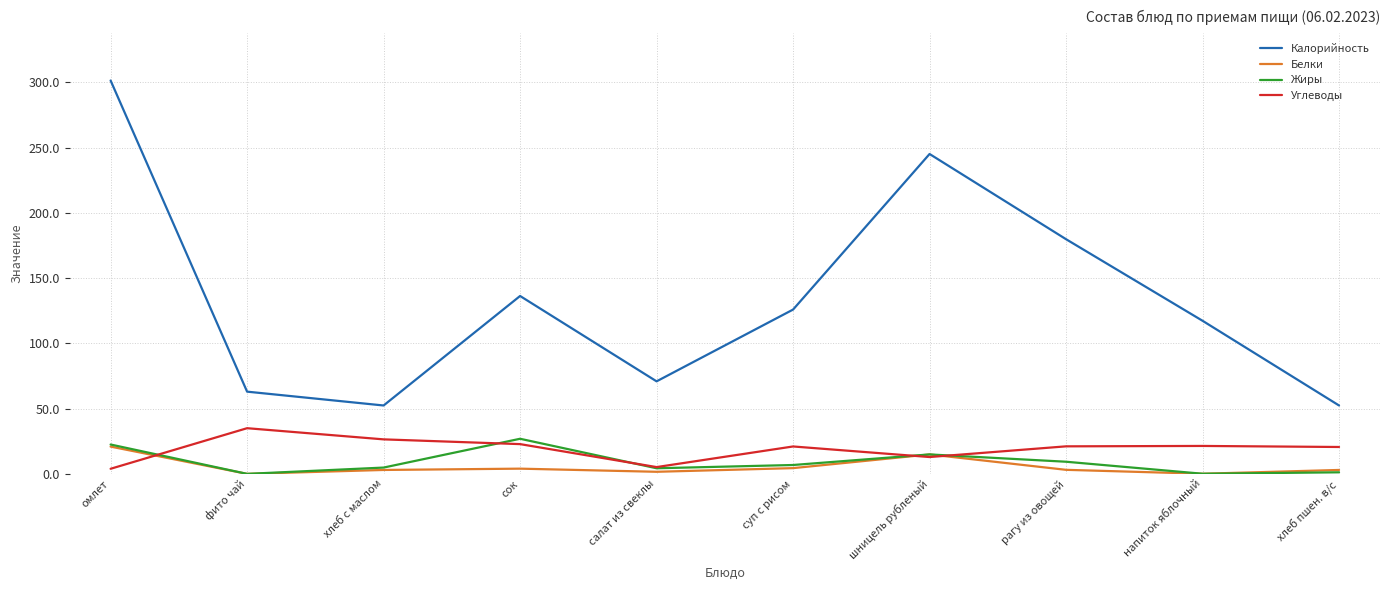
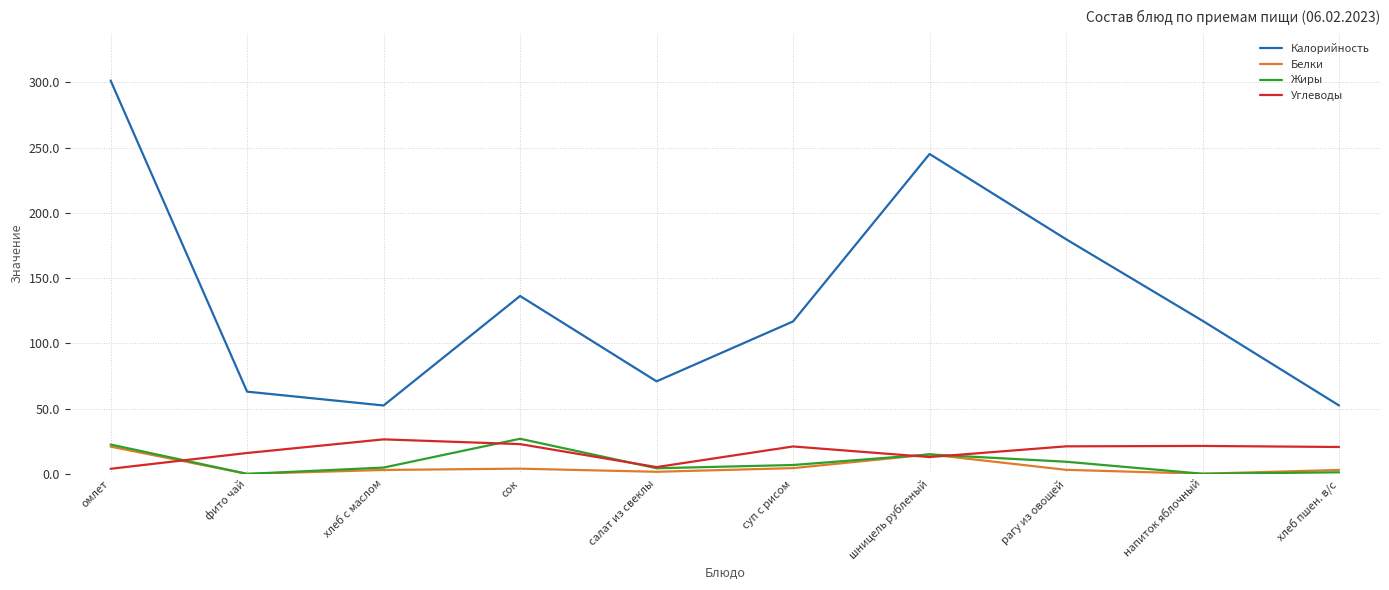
Углеводы, фито чай: 35 -> 16
Калорийность, суп с рисом: 126 -> 117
